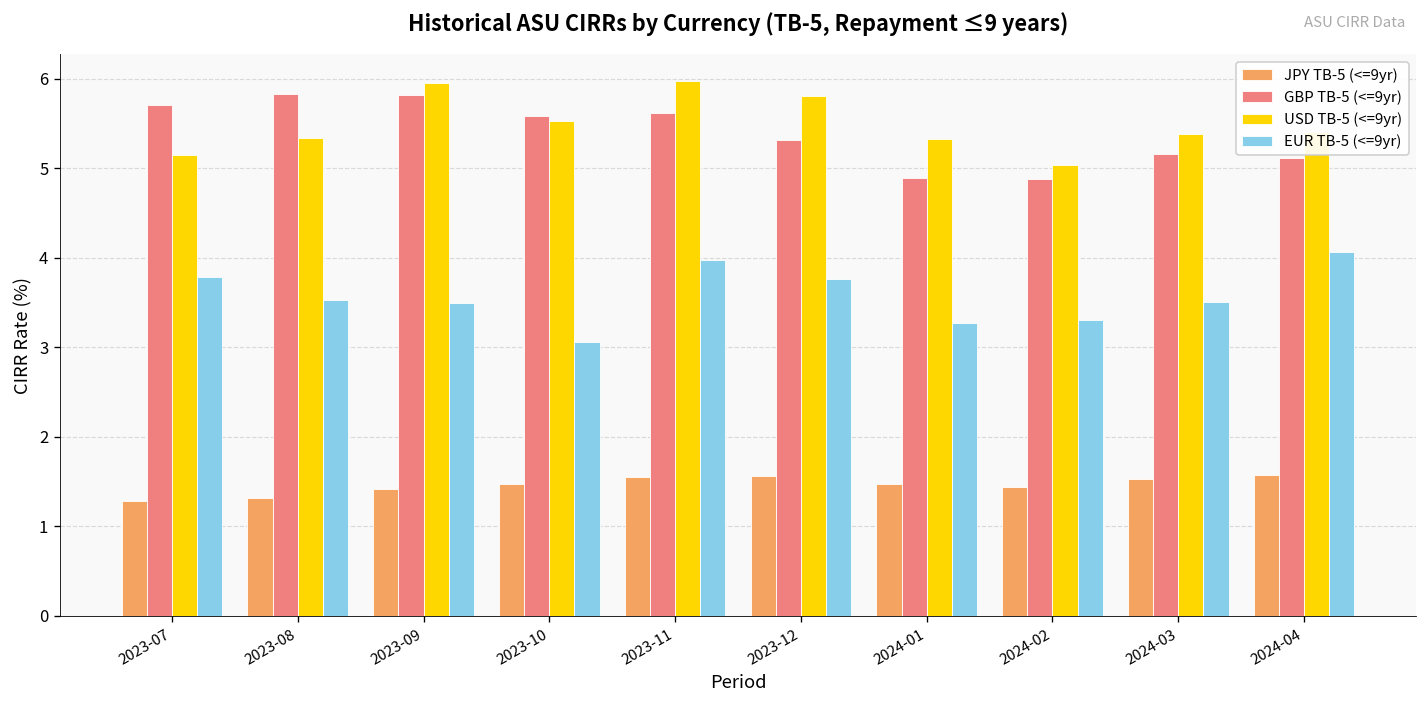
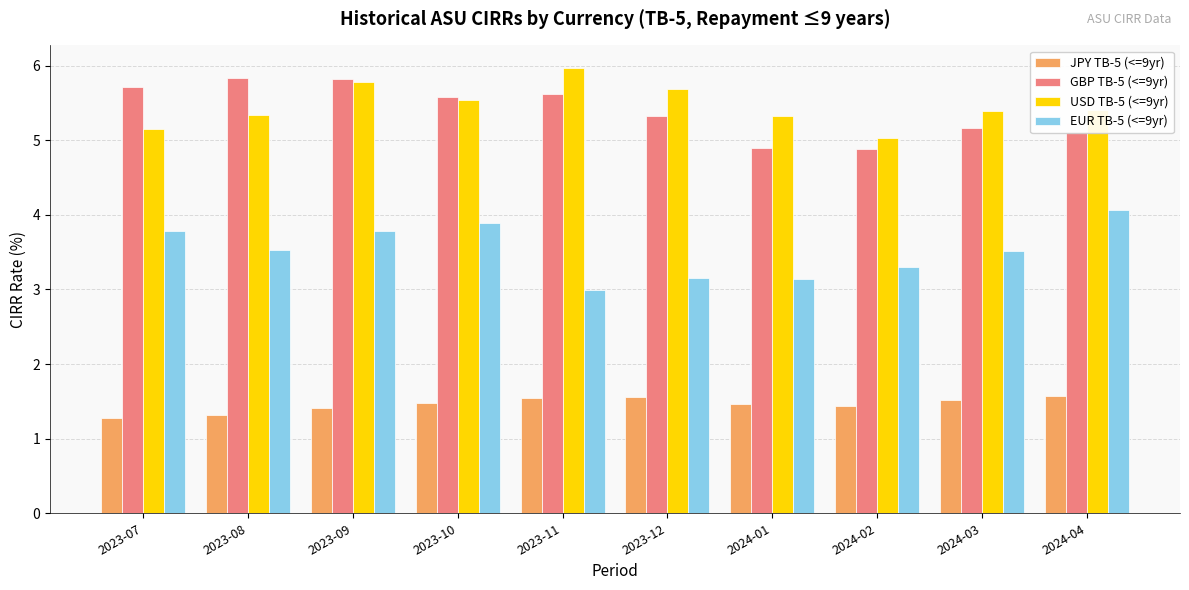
USD TB-5 (<=9yr), 2023-09: 6.0 -> 5.8
EUR TB-5 (<=9yr), 2023-09: 3.5 -> 3.8
EUR TB-5 (<=9yr), 2023-10: 3.1 -> 3.9
EUR TB-5 (<=9yr), 2023-11: 4.0 -> 3.0
USD TB-5 (<=9yr), 2023-12: 5.8 -> 5.7
EUR TB-5 (<=9yr), 2023-12: 3.8 -> 3.2
EUR TB-5 (<=9yr), 2024-01: 3.3 -> 3.1
